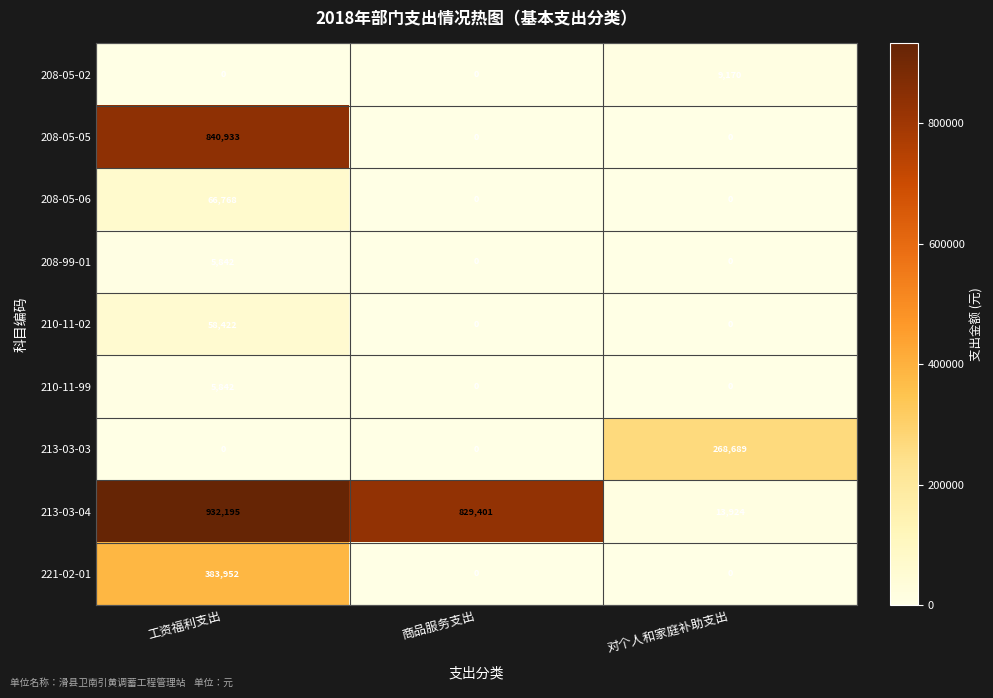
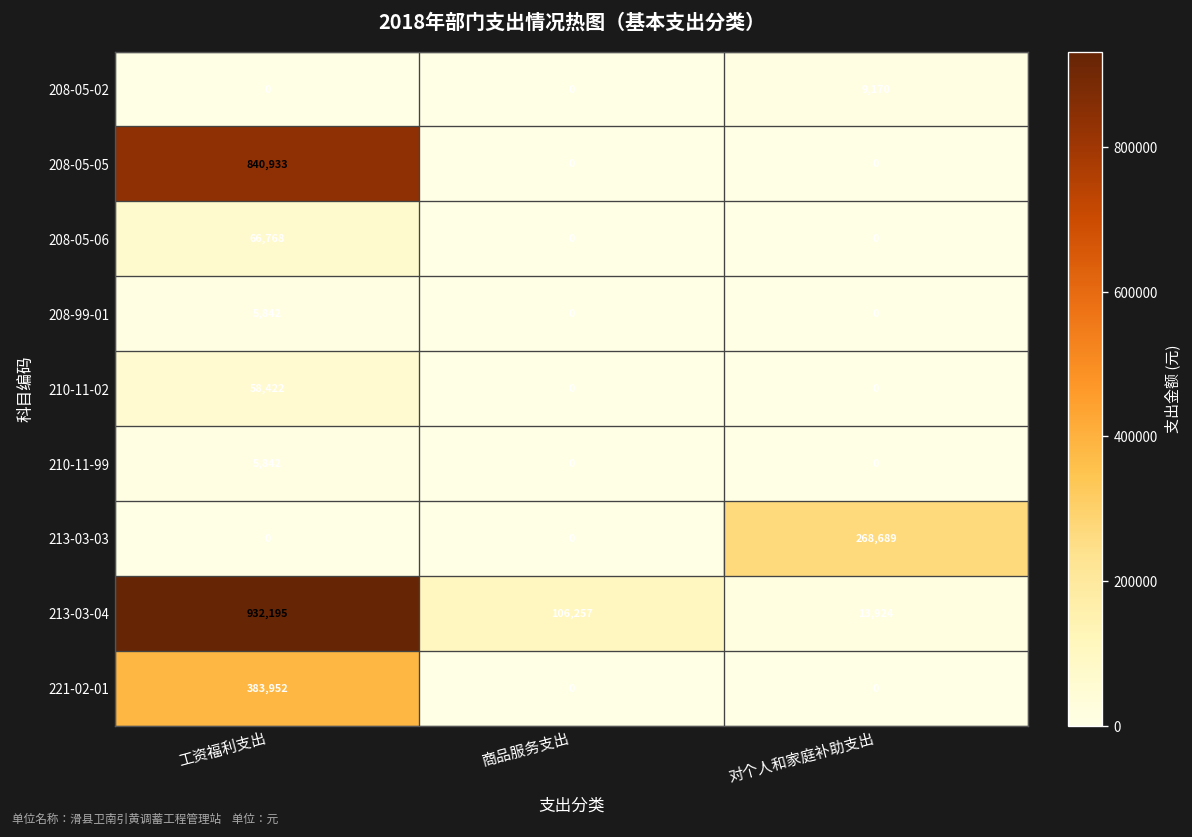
213-03-04, 商品服务支出: 829,401 -> 106,257
